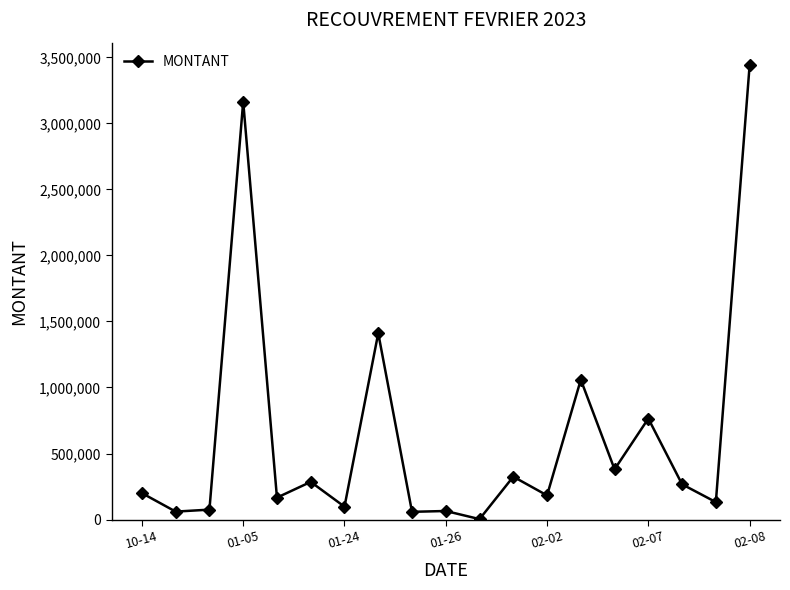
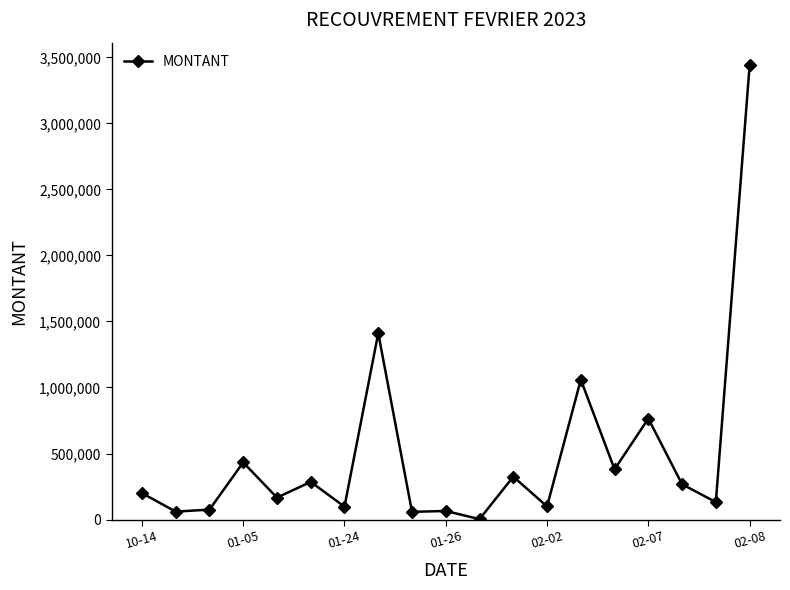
01-05: 3,160,000 -> 430,000
02-02: 180,000 -> 100,000
